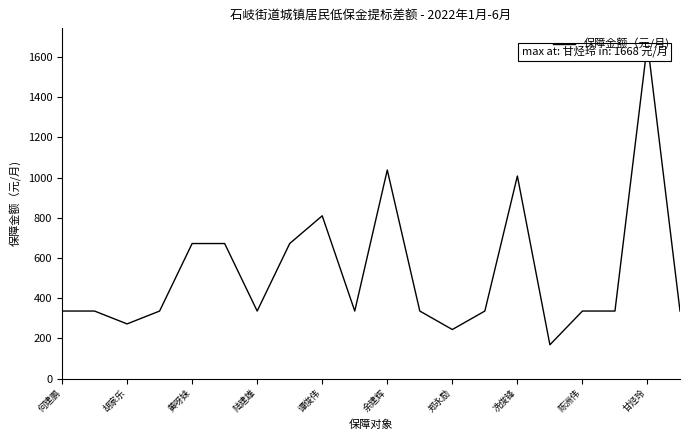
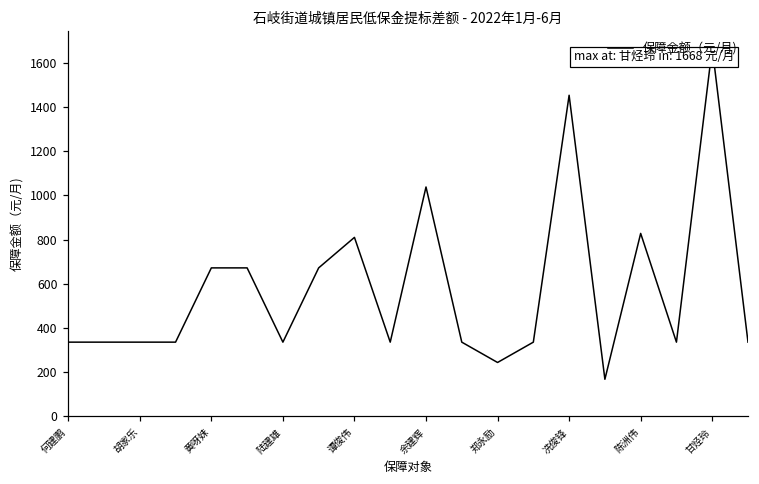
胡家乐: 270 -> 340
冼俊锋: 1010 -> 1450
陈洲伟: 340 -> 830
